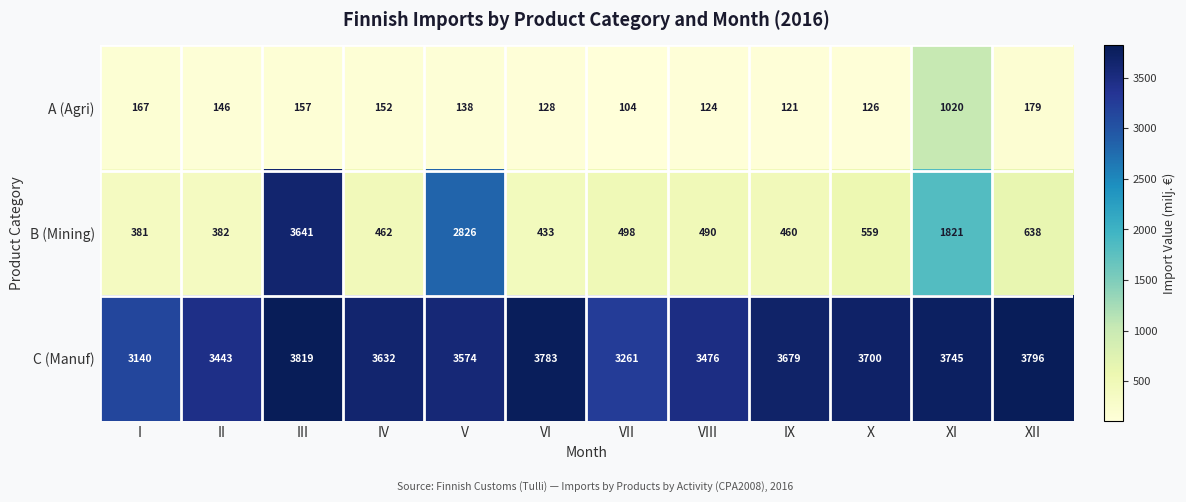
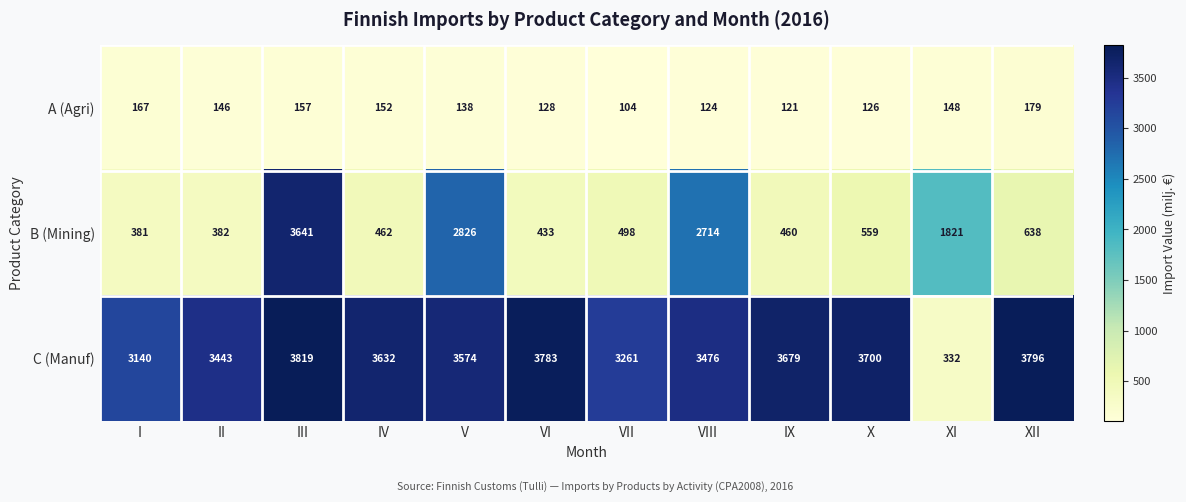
A (Agri), XI: 1020 -> 148
B (Mining), VIII: 490 -> 2714
C (Manuf), XI: 3745 -> 332
